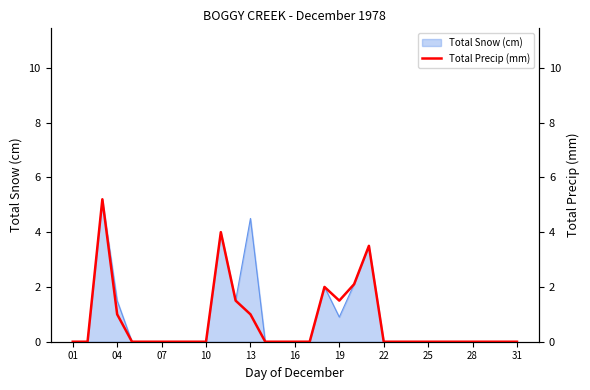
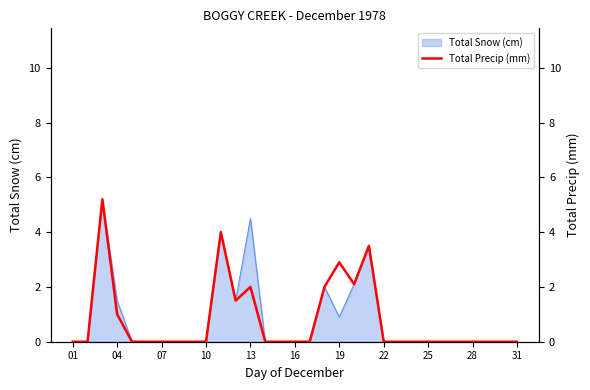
Total Precip (mm), 13: 1 -> 2
Total Precip (mm), 19: 1.5 -> 2.9
